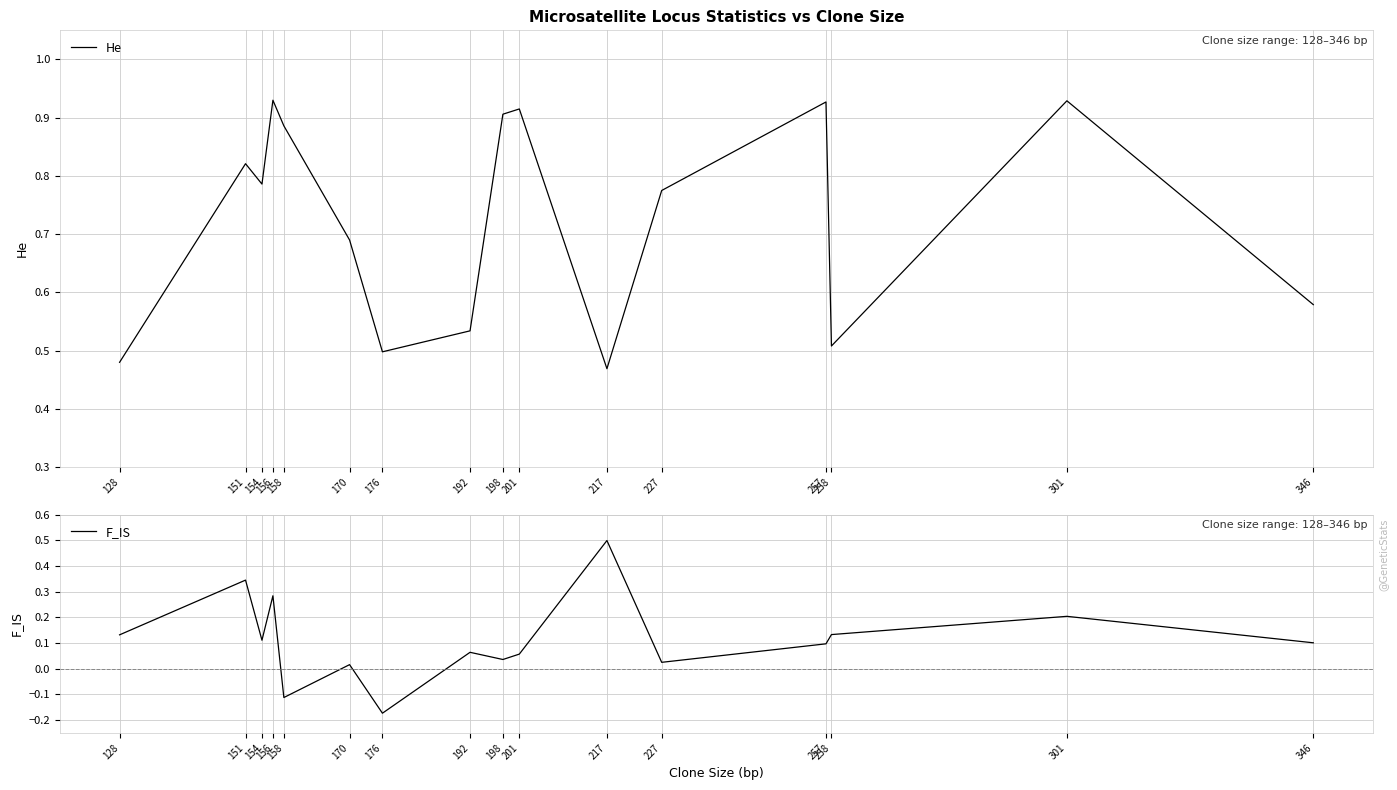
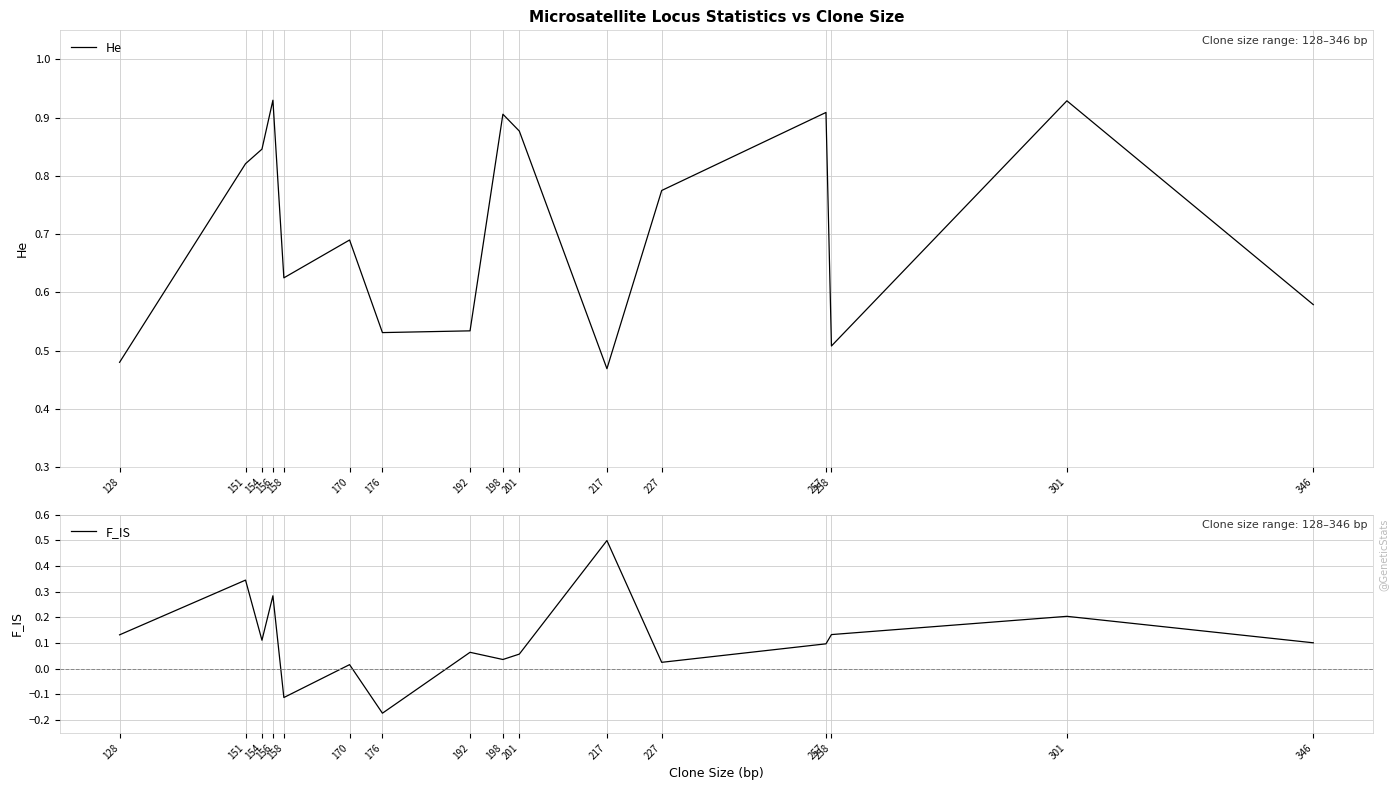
Microsatellite Locus Statistics vs Clone Size, 154: 0.79 -> 0.85
Microsatellite Locus Statistics vs Clone Size, 158: 0.89 -> 0.63
Microsatellite Locus Statistics vs Clone Size, 176: 0.50 -> 0.53
Microsatellite Locus Statistics vs Clone Size, 201: 0.92 -> 0.88
Microsatellite Locus Statistics vs Clone Size, 257: 0.93 -> 0.91
